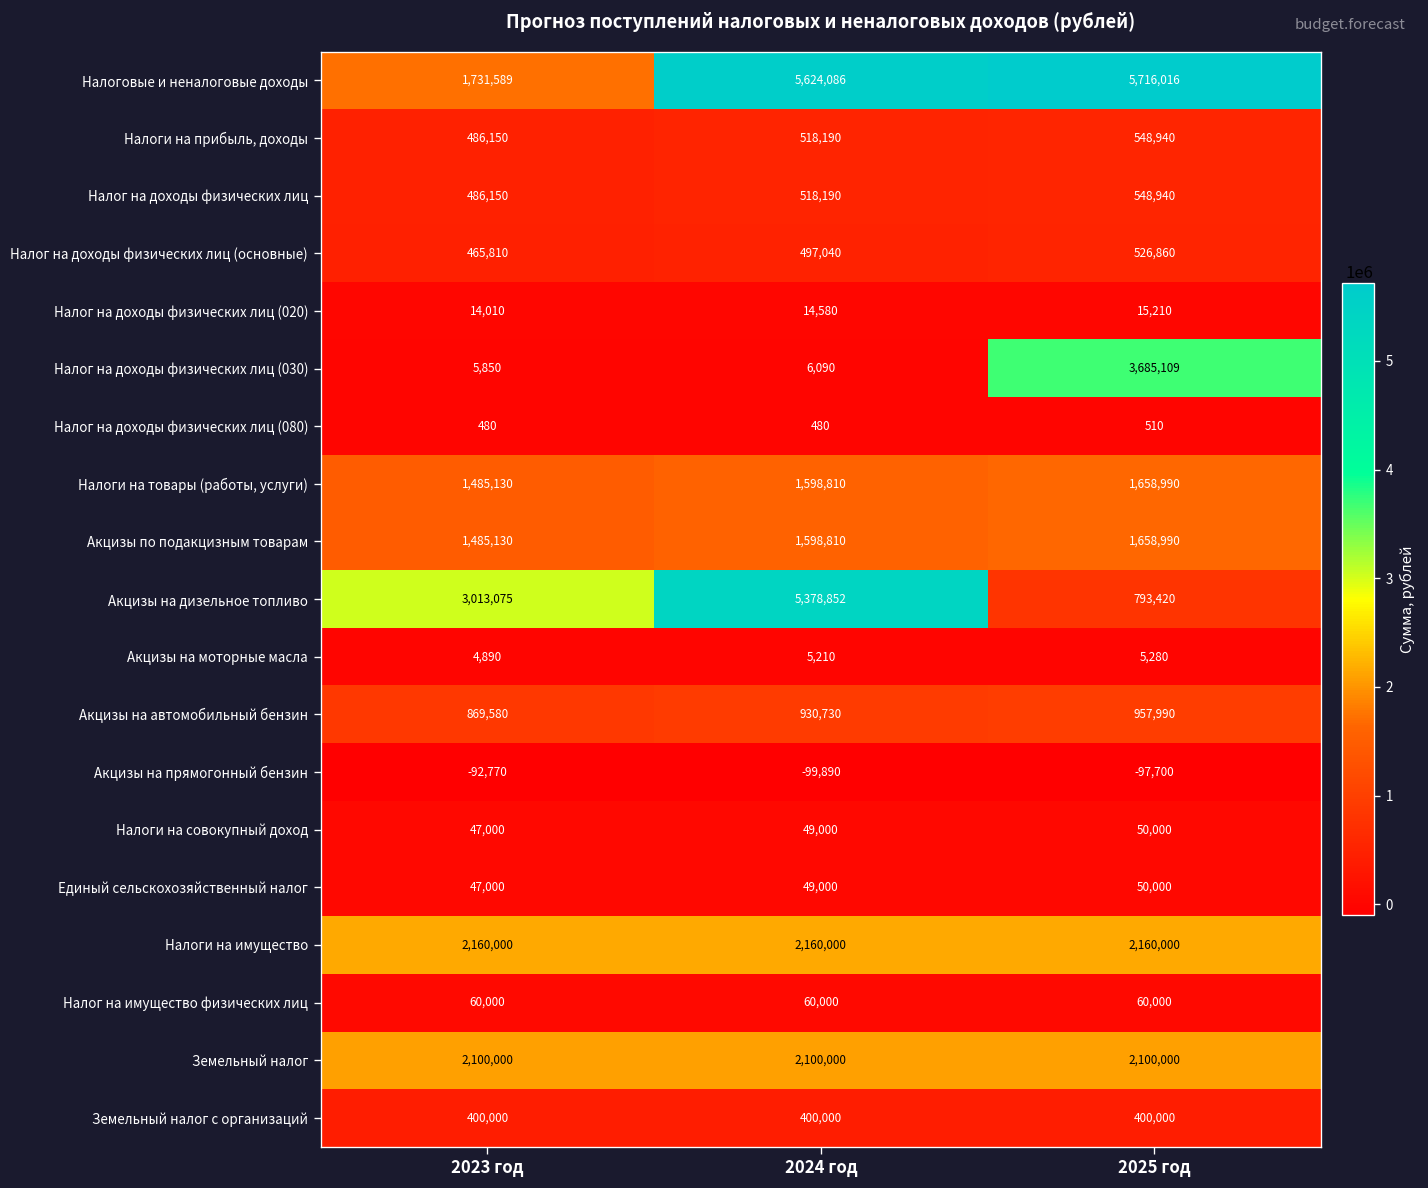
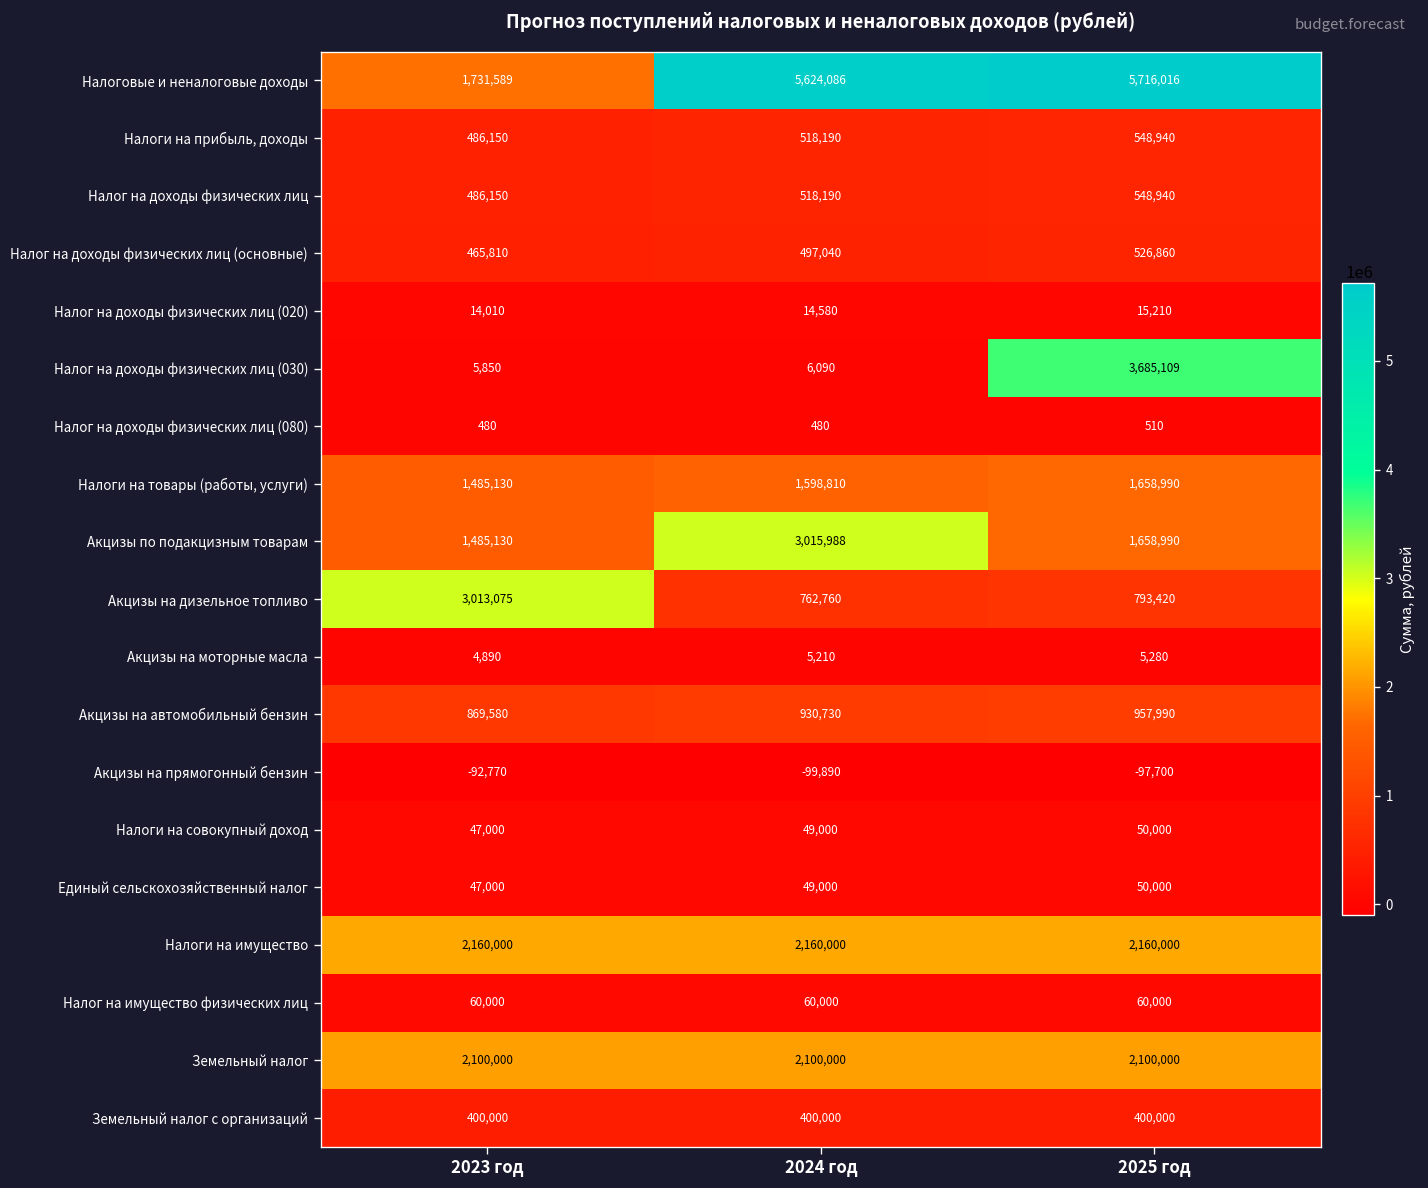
Акцизы по подакцизным товарам, 2024 год: 1,598,810 -> 3,015,988
Акцизы на дизельное топливо, 2024 год: 5,378,852 -> 762,760
